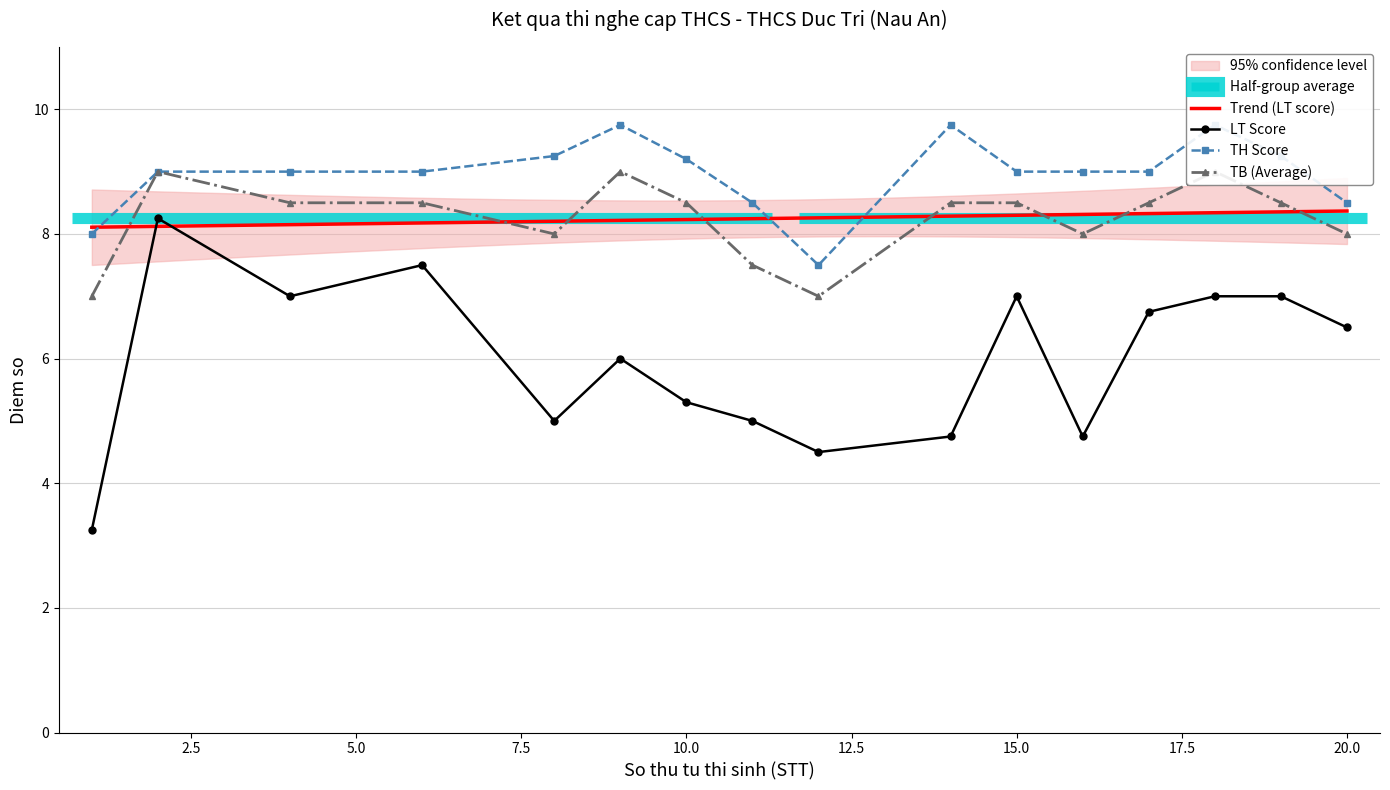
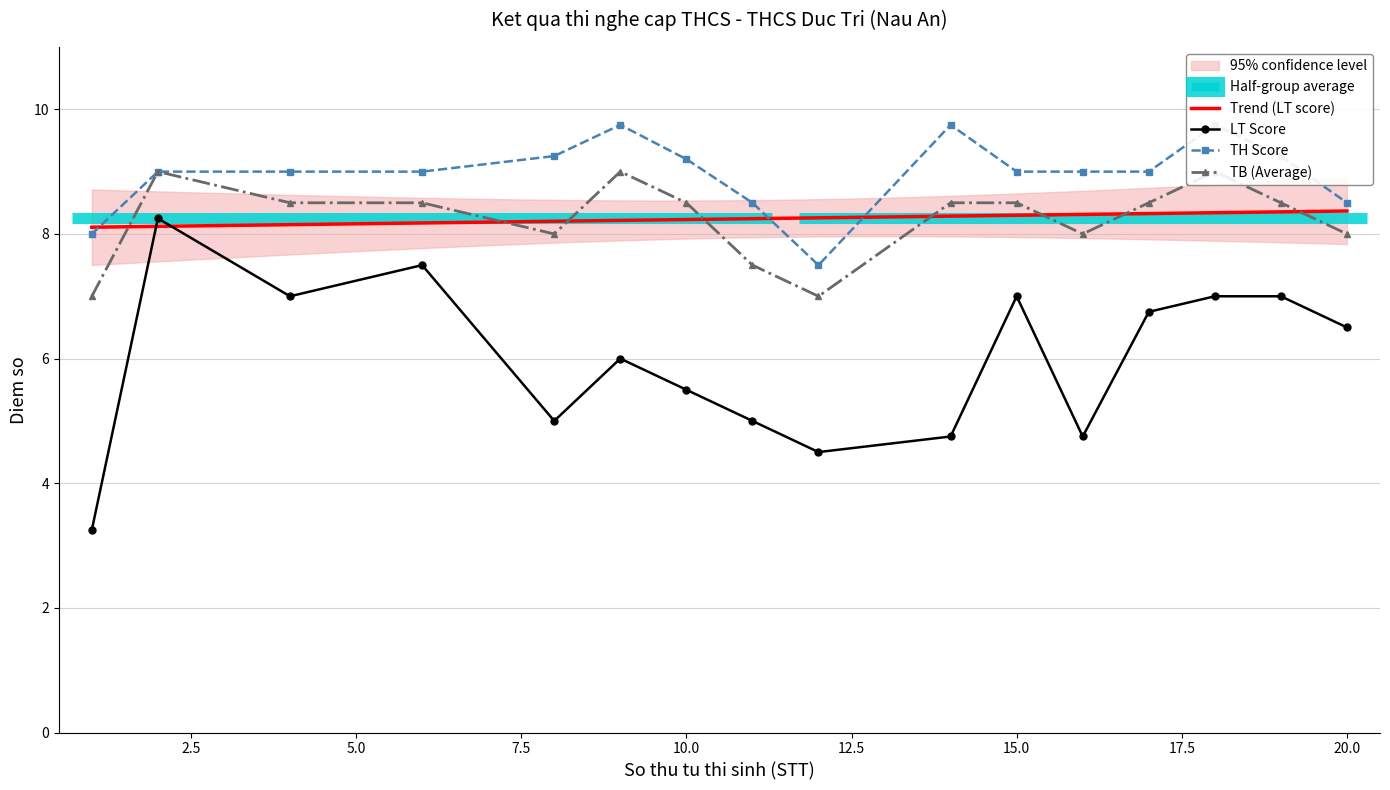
LT Score, 10.0: 5.3 -> 5.5
